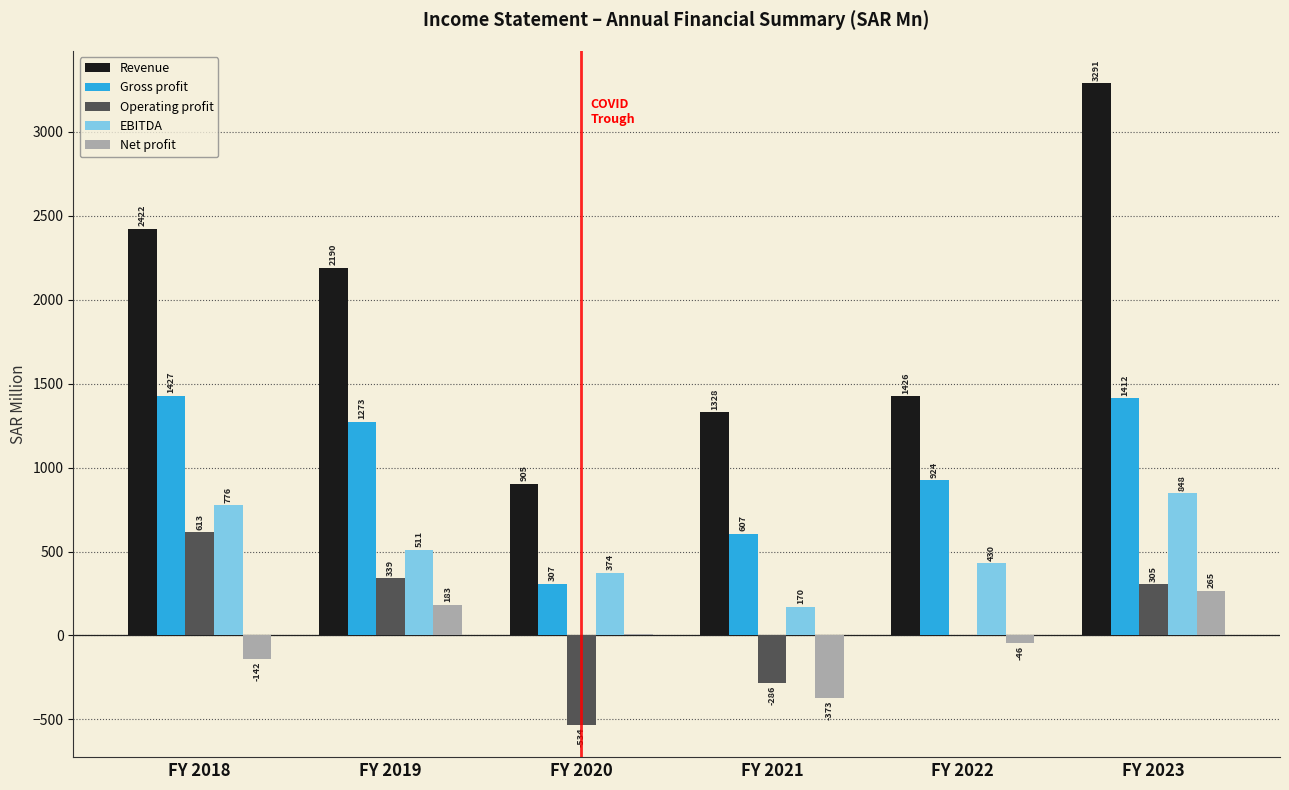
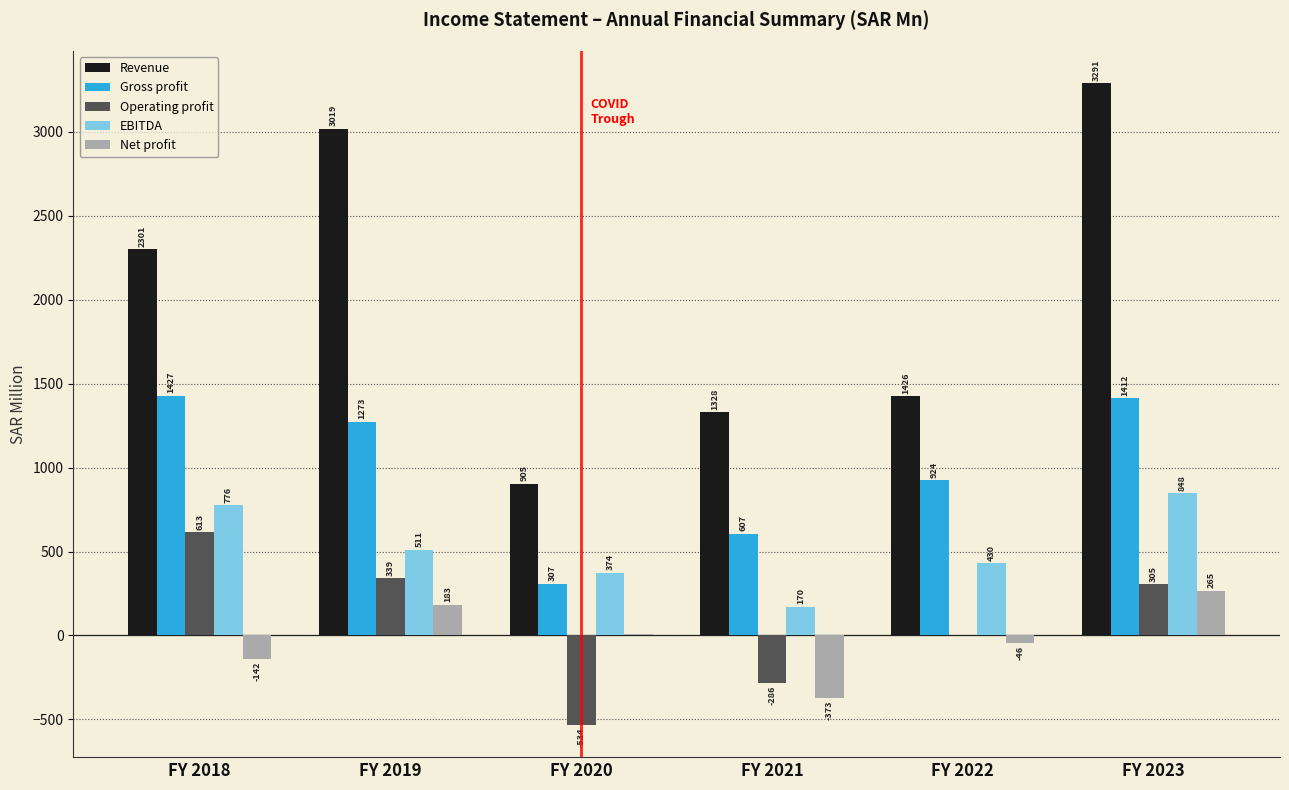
Revenue, FY 2018: 2422 -> 2301
Revenue, FY 2019: 2190 -> 3019
